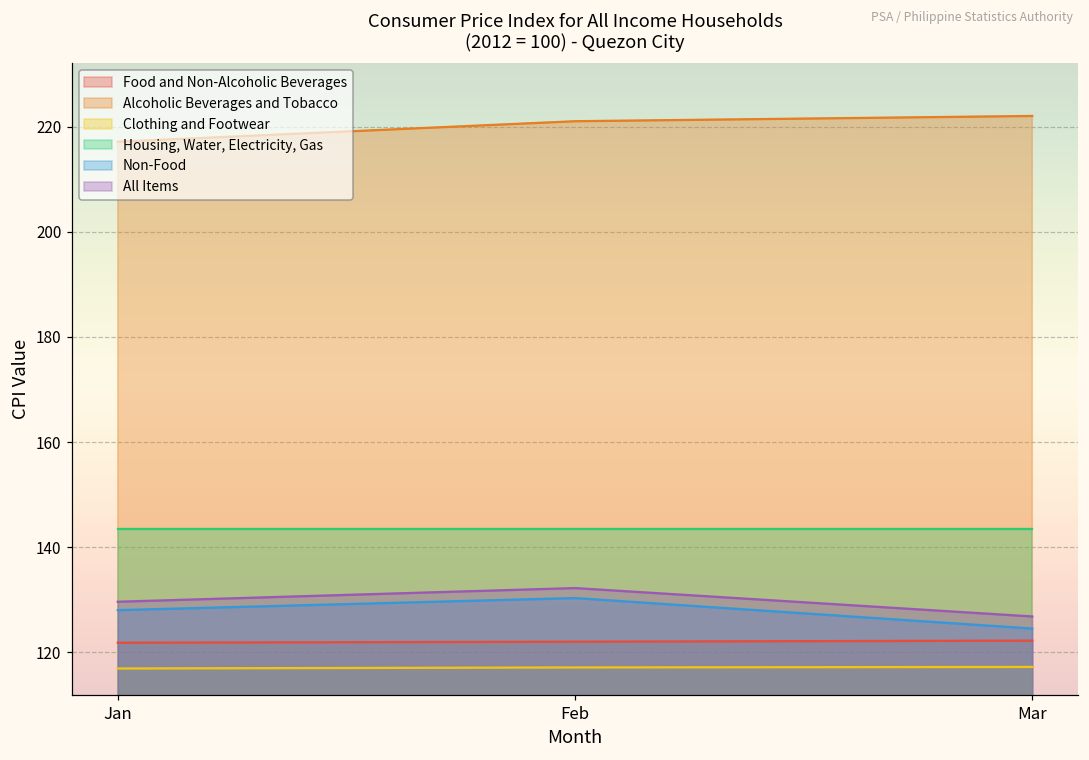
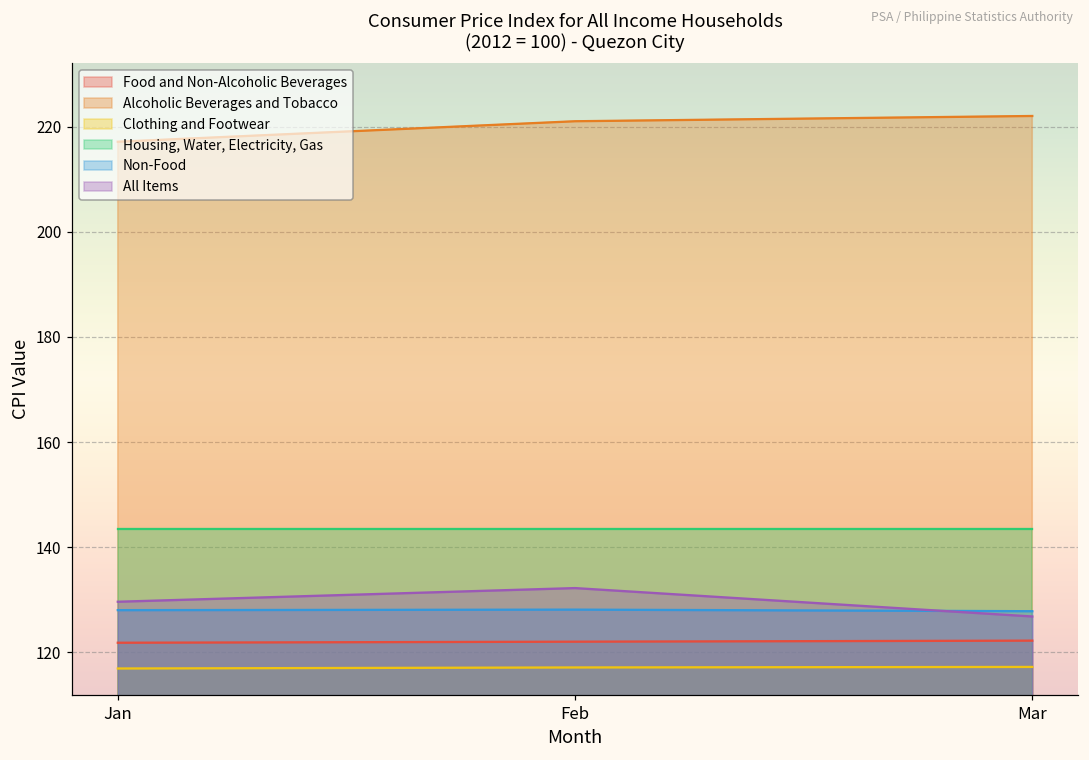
Non-Food, Feb: 130 -> 128
Non-Food, Mar: 125 -> 128
